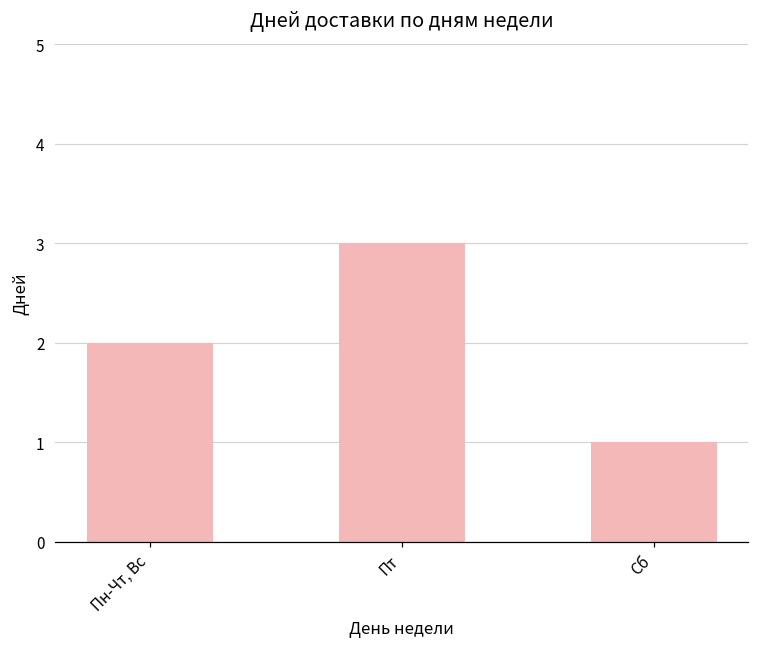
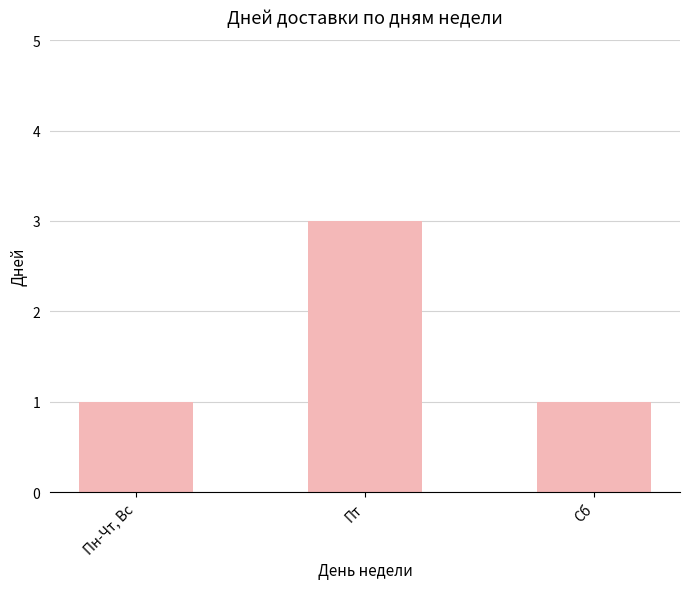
Пн-Чт, Вс: 2 -> 1
